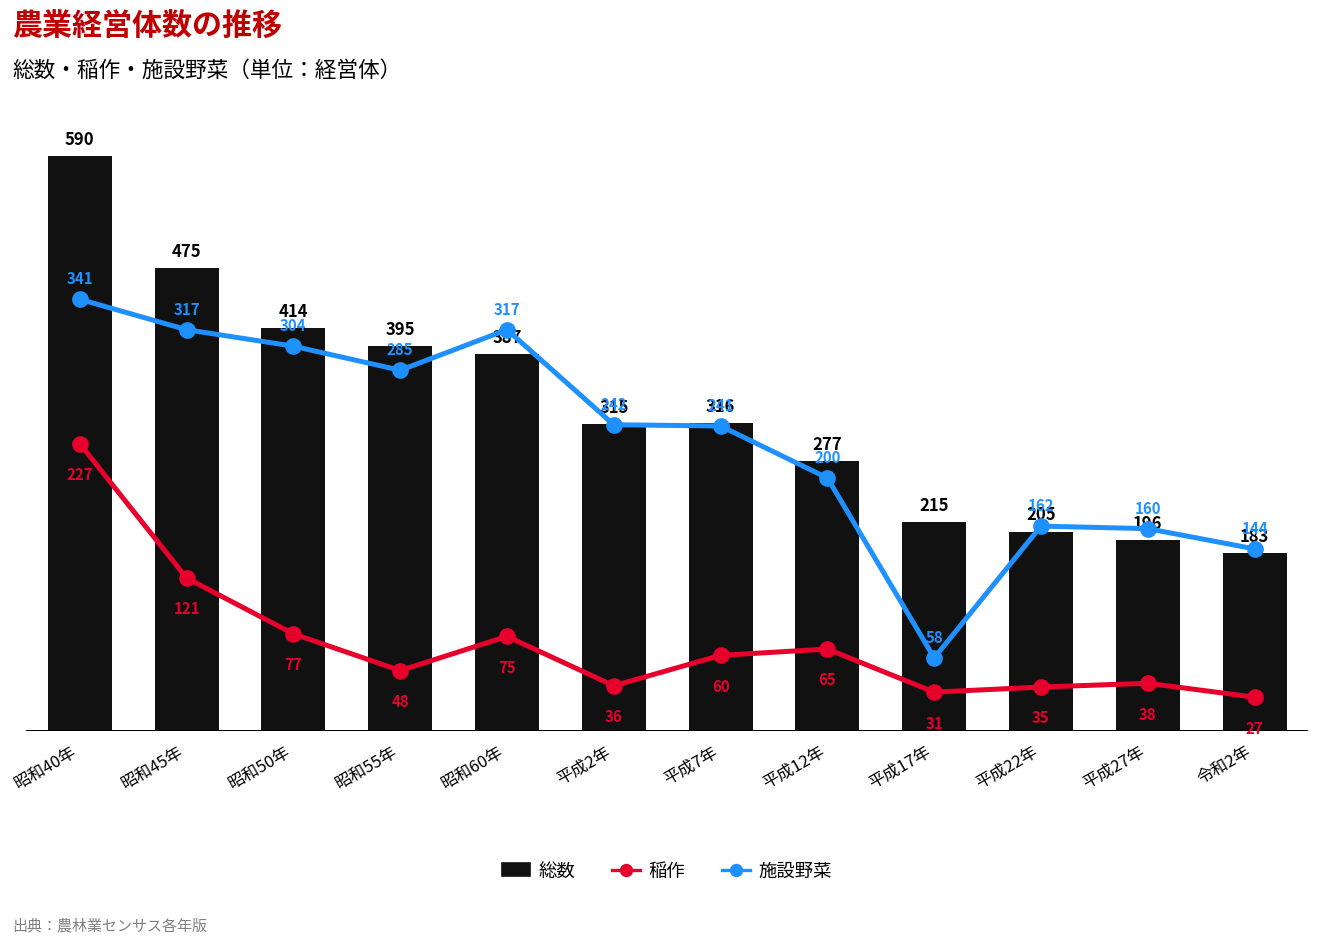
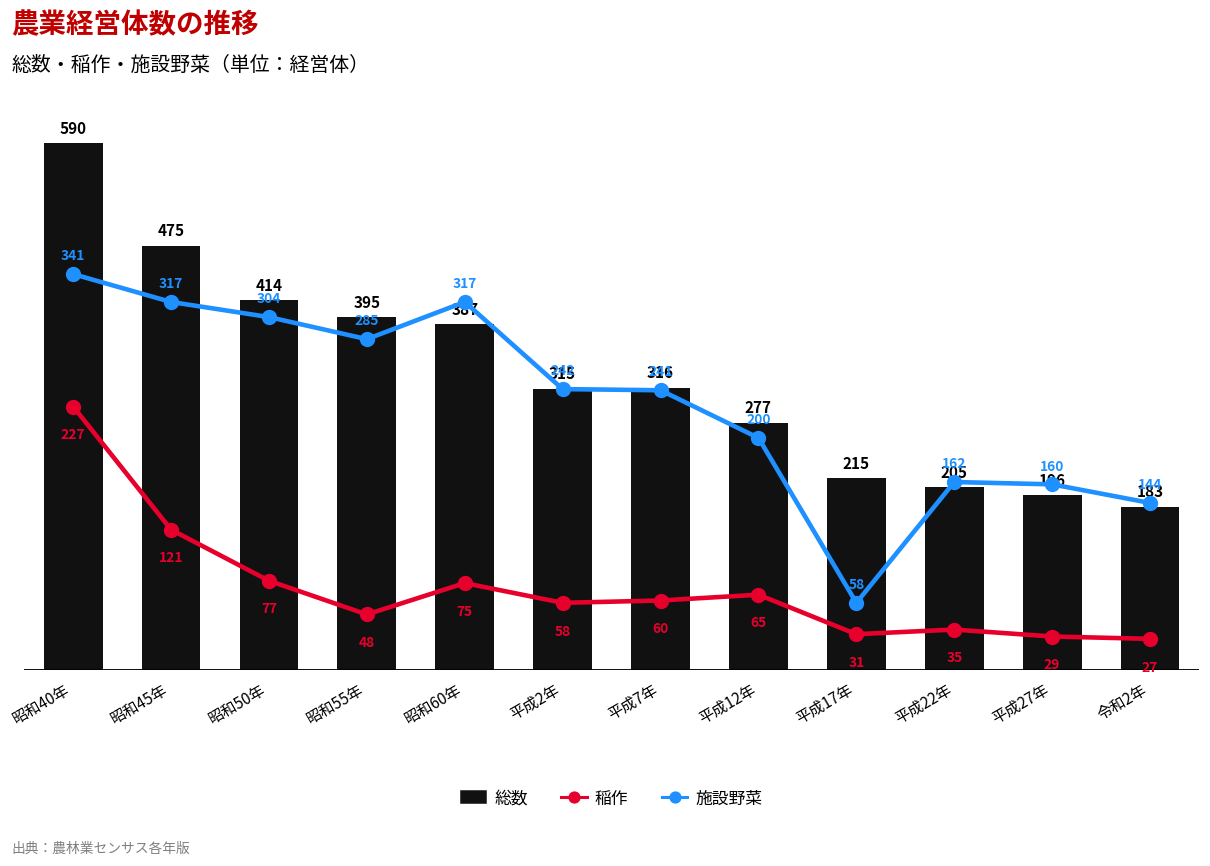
稲作, 平成2年: 36 -> 58
稲作, 平成27年: 38 -> 29
